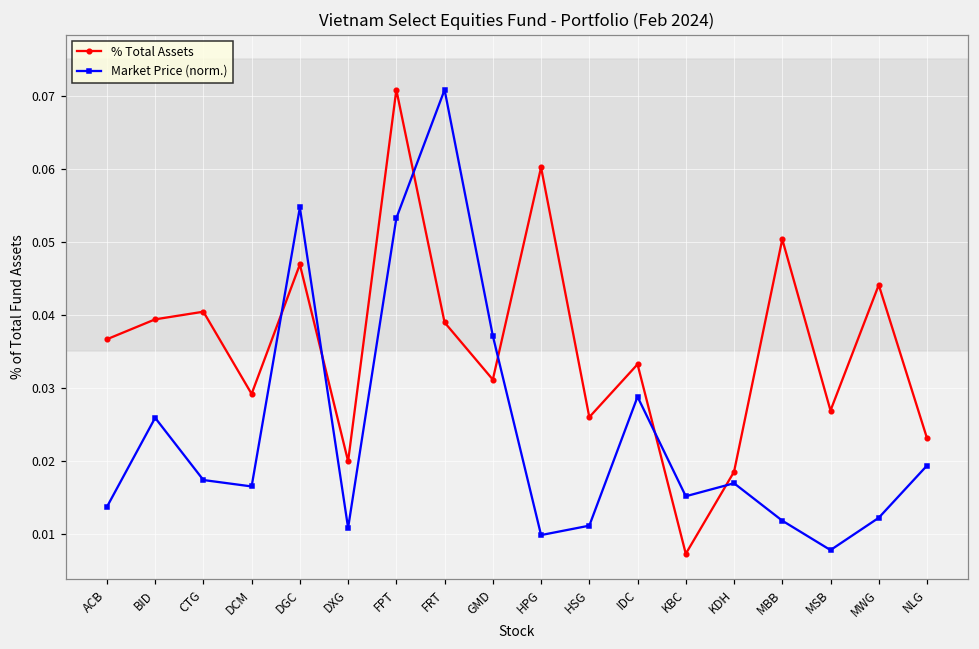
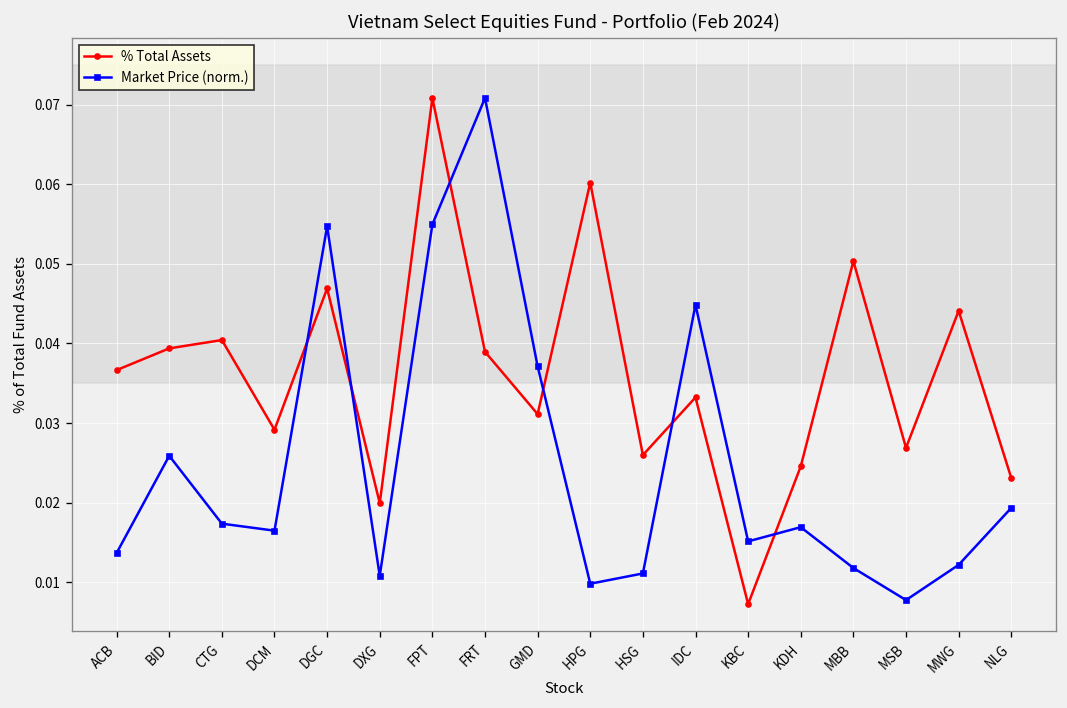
Market Price (norm.), FPT: 0.053 -> 0.055
Market Price (norm.), IDC: 0.029 -> 0.045
% Total Assets, KDH: 0.018 -> 0.025
